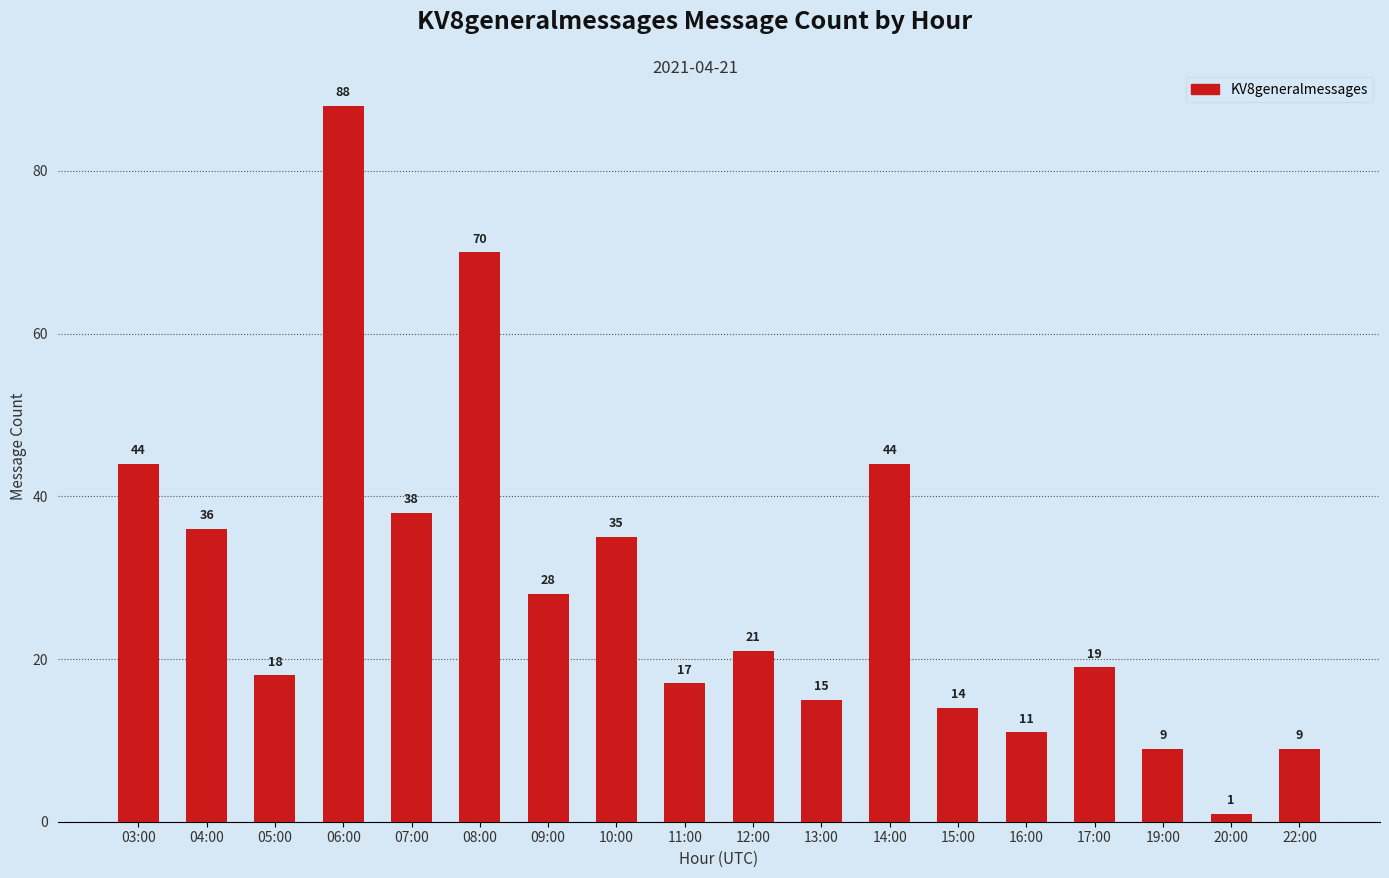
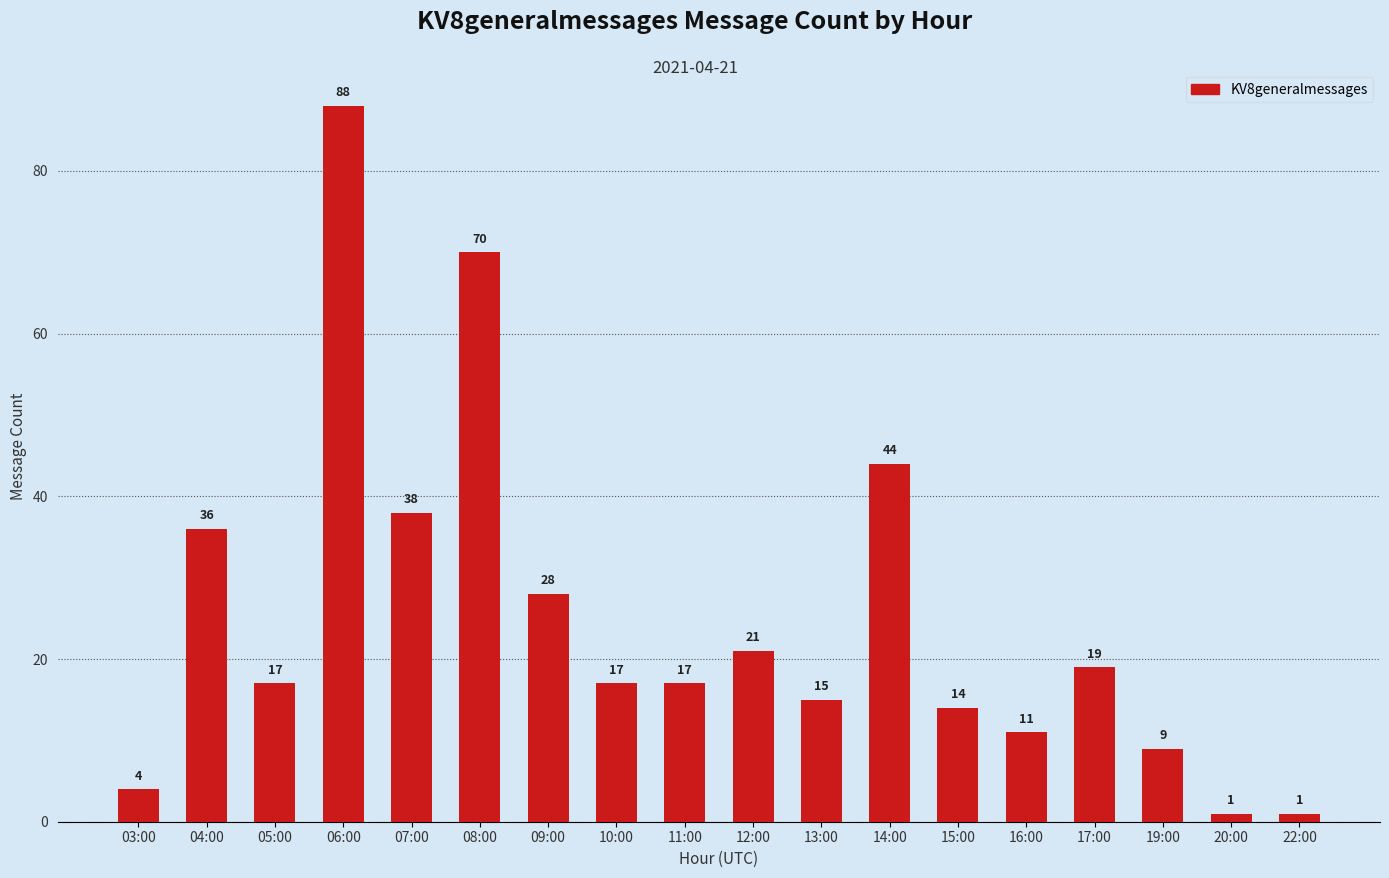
03:00: 44 -> 4
05:00: 18 -> 17
10:00: 35 -> 17
22:00: 9 -> 1
